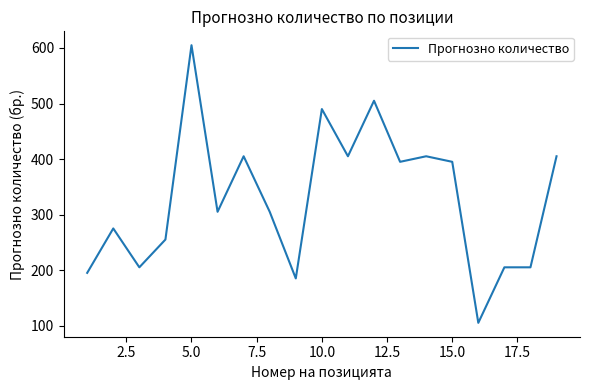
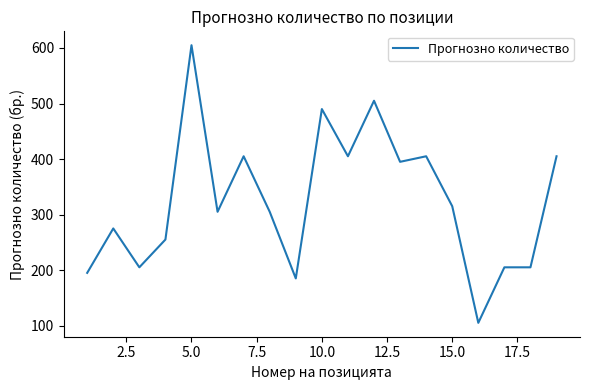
15.0: 400 -> 320
